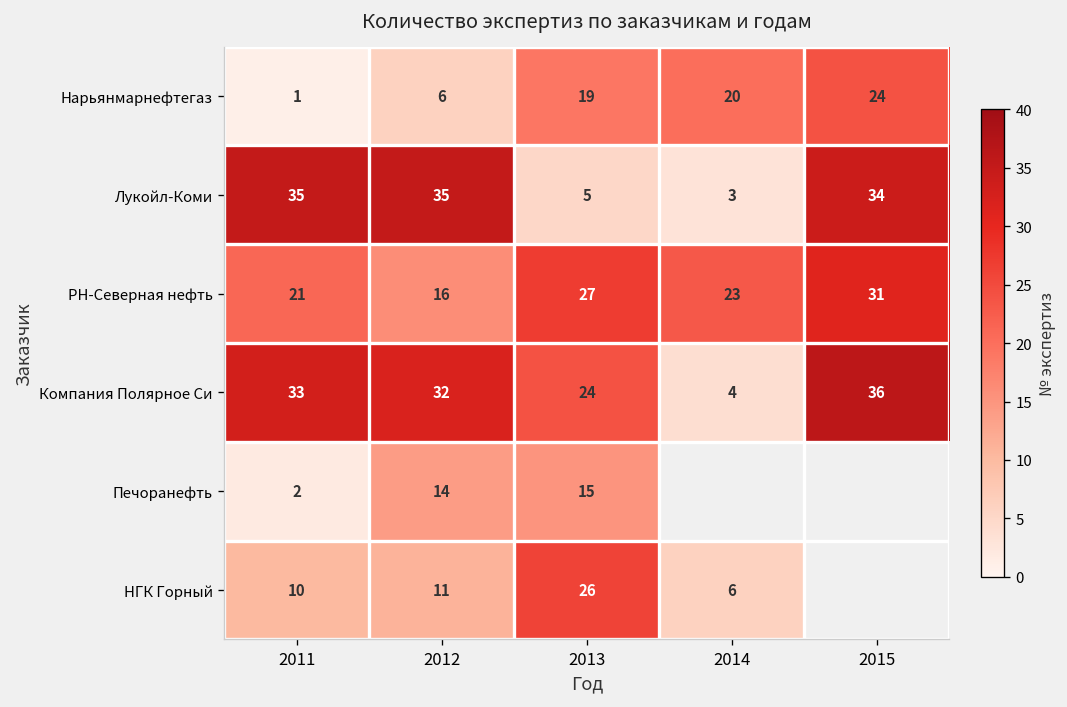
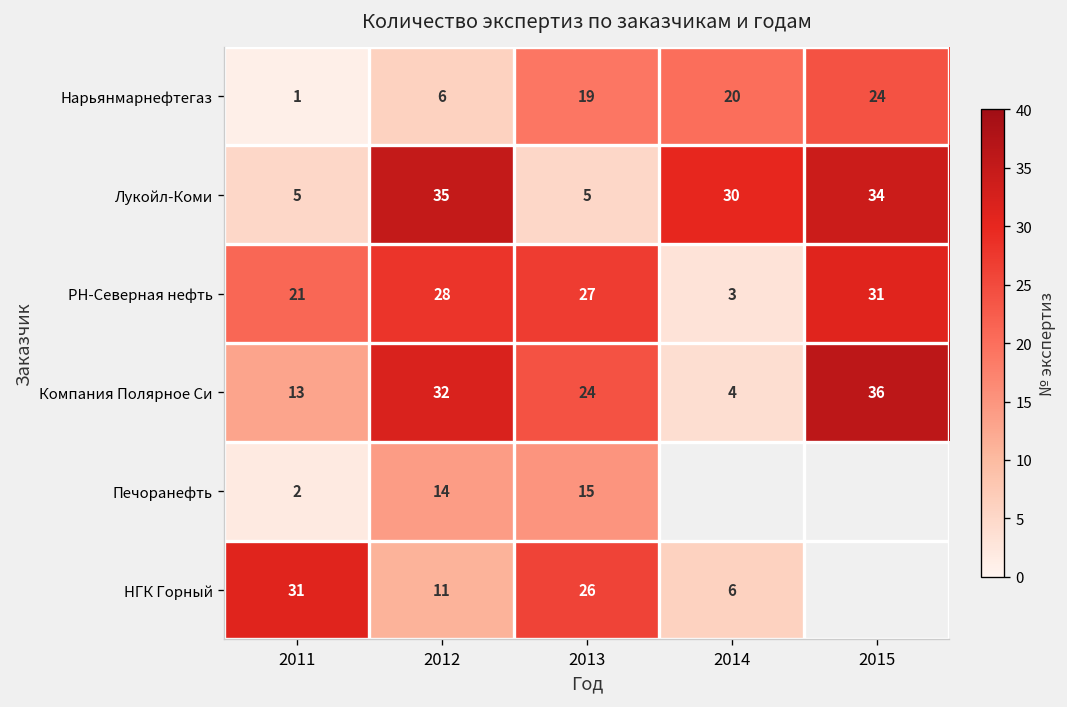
Лукойл-Коми, 2011: 35 -> 5
Лукойл-Коми, 2014: 3 -> 30
РН-Северная нефть, 2012: 16 -> 28
РН-Северная нефть, 2014: 23 -> 3
Компания Полярное Си, 2011: 33 -> 13
НГК Горный, 2011: 10 -> 31
